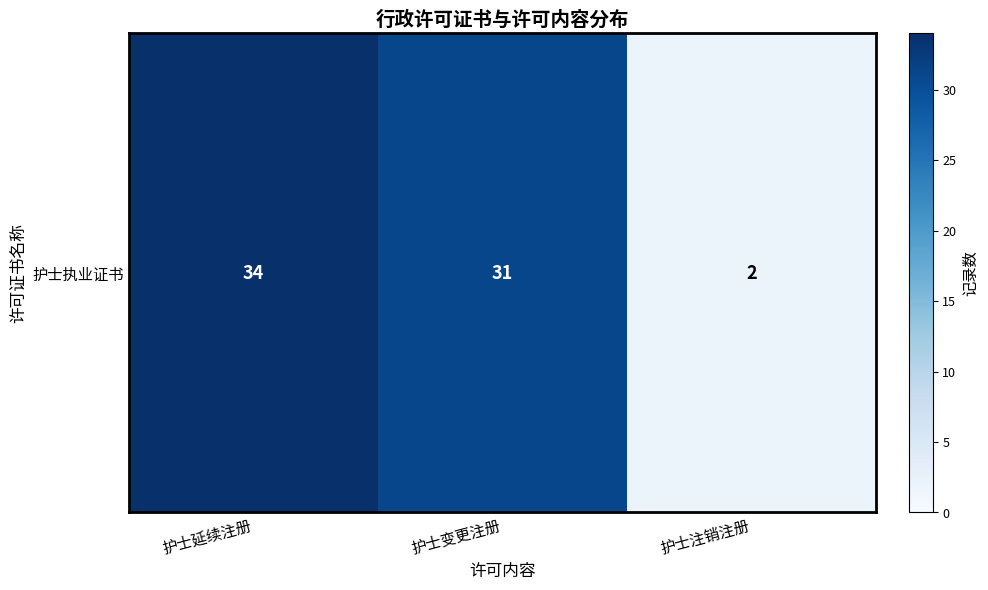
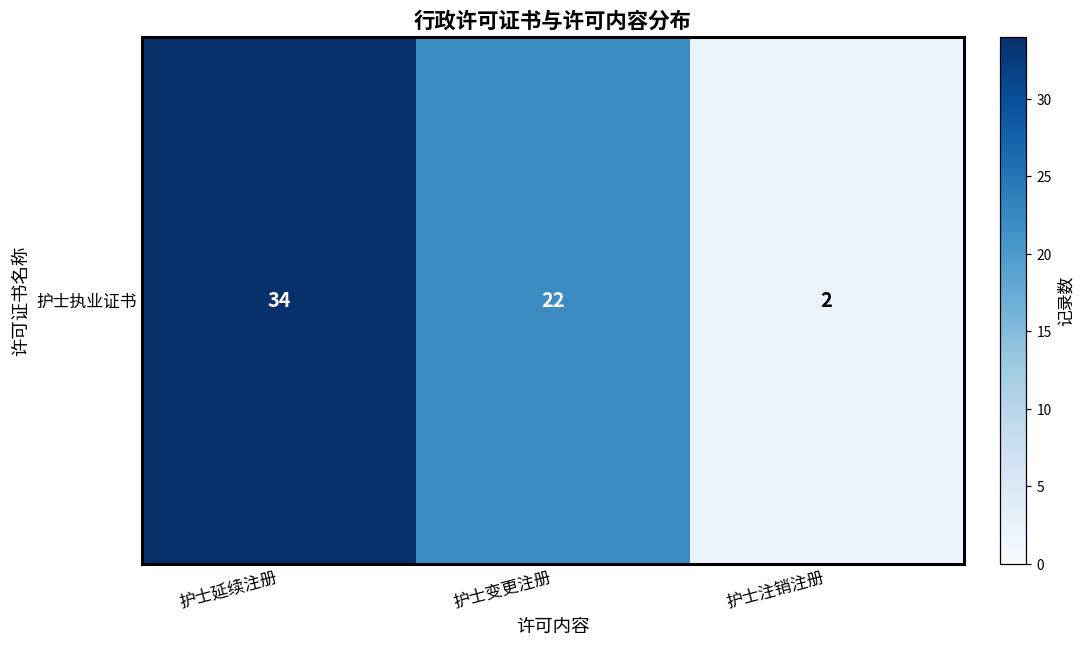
护士执业证书, 护士变更注册: 31 -> 22
